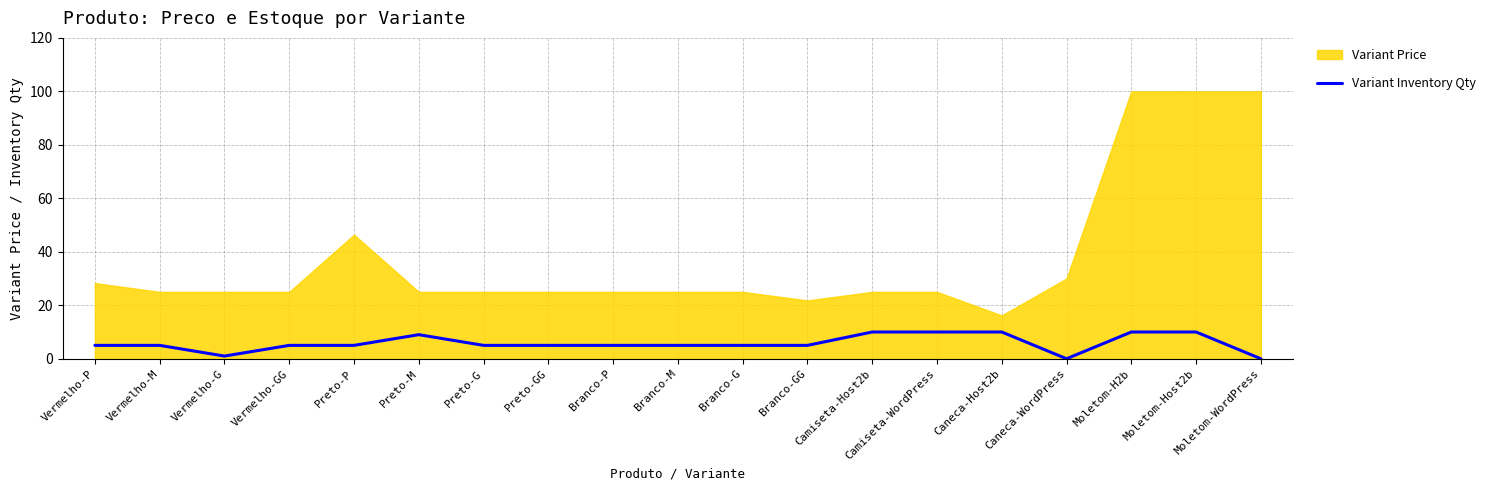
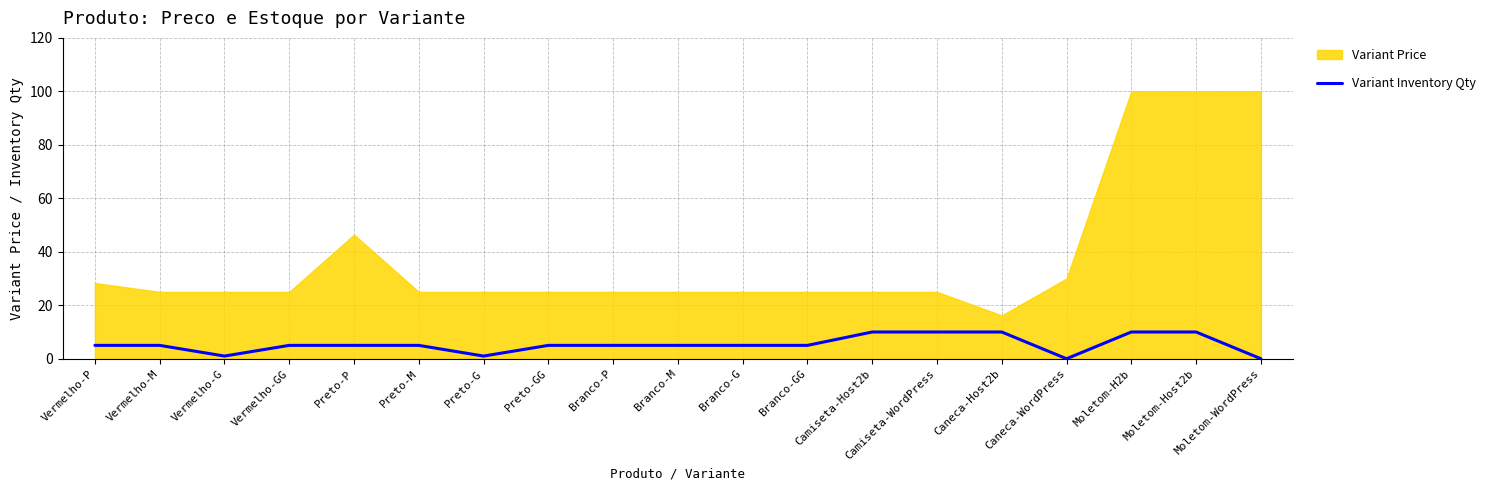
Variant Inventory Qty, Preto-M: 9 -> 5
Variant Inventory Qty, Preto-G: 5 -> 1
Variant Price, Branco-GG: 22 -> 25
